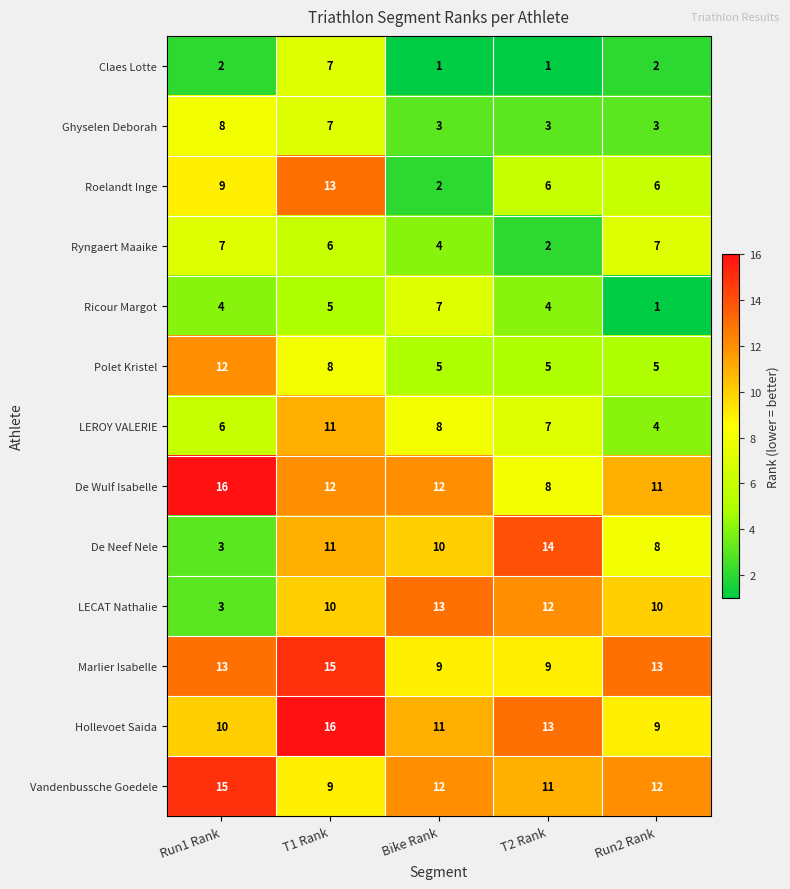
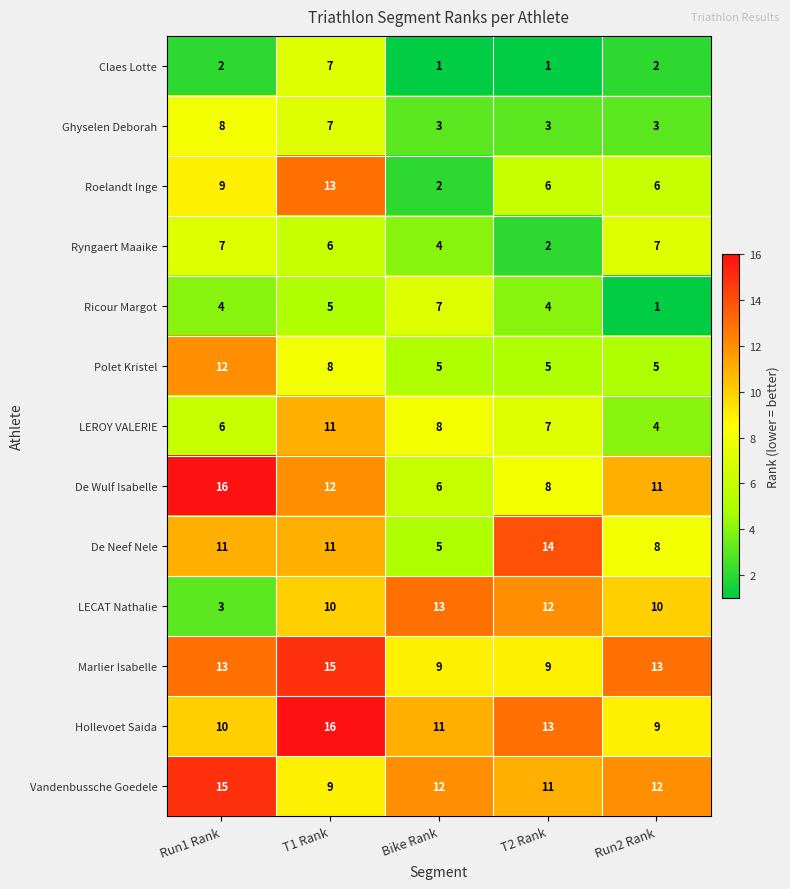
De Wulf Isabelle, Bike Rank: 12 -> 6
De Neef Nele, Run1 Rank: 3 -> 11
De Neef Nele, Bike Rank: 10 -> 5
